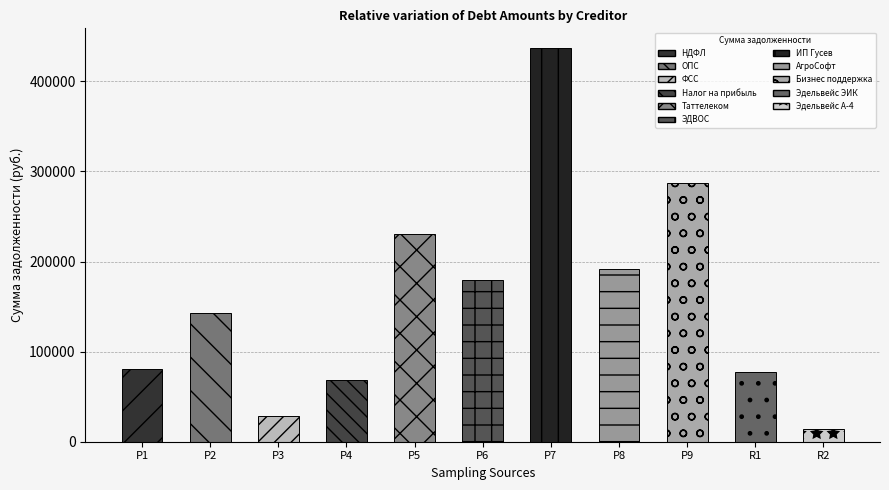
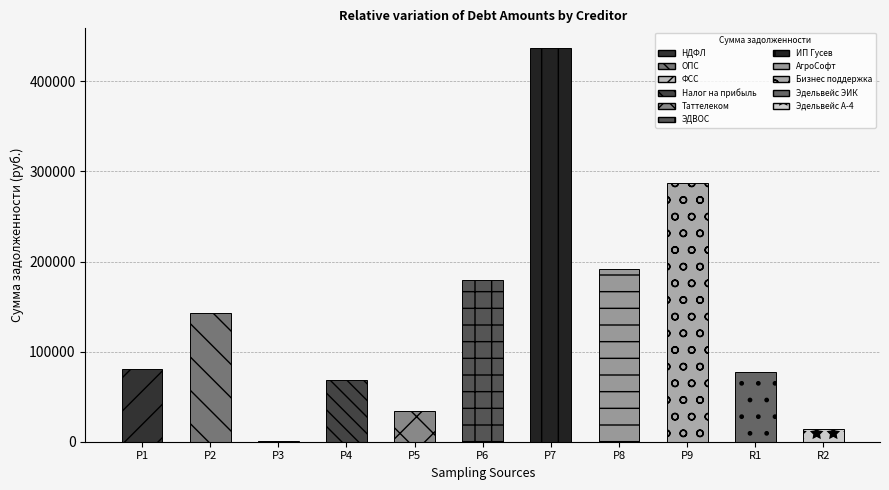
P3: 30000 -> 0
P5: 230000 -> 30000
